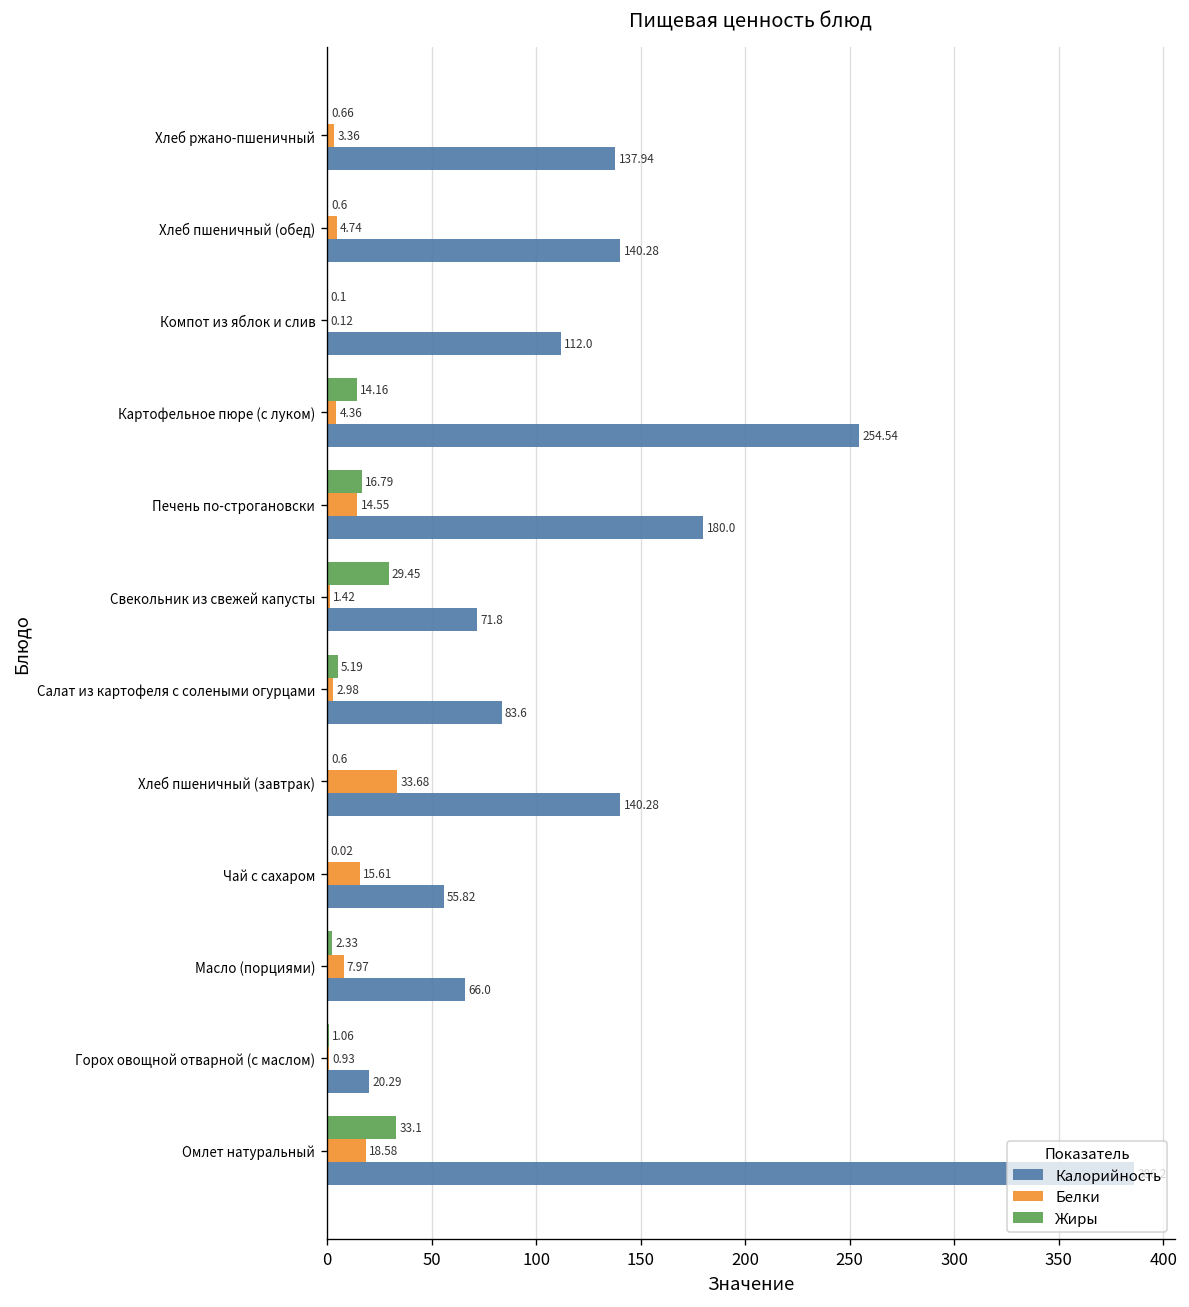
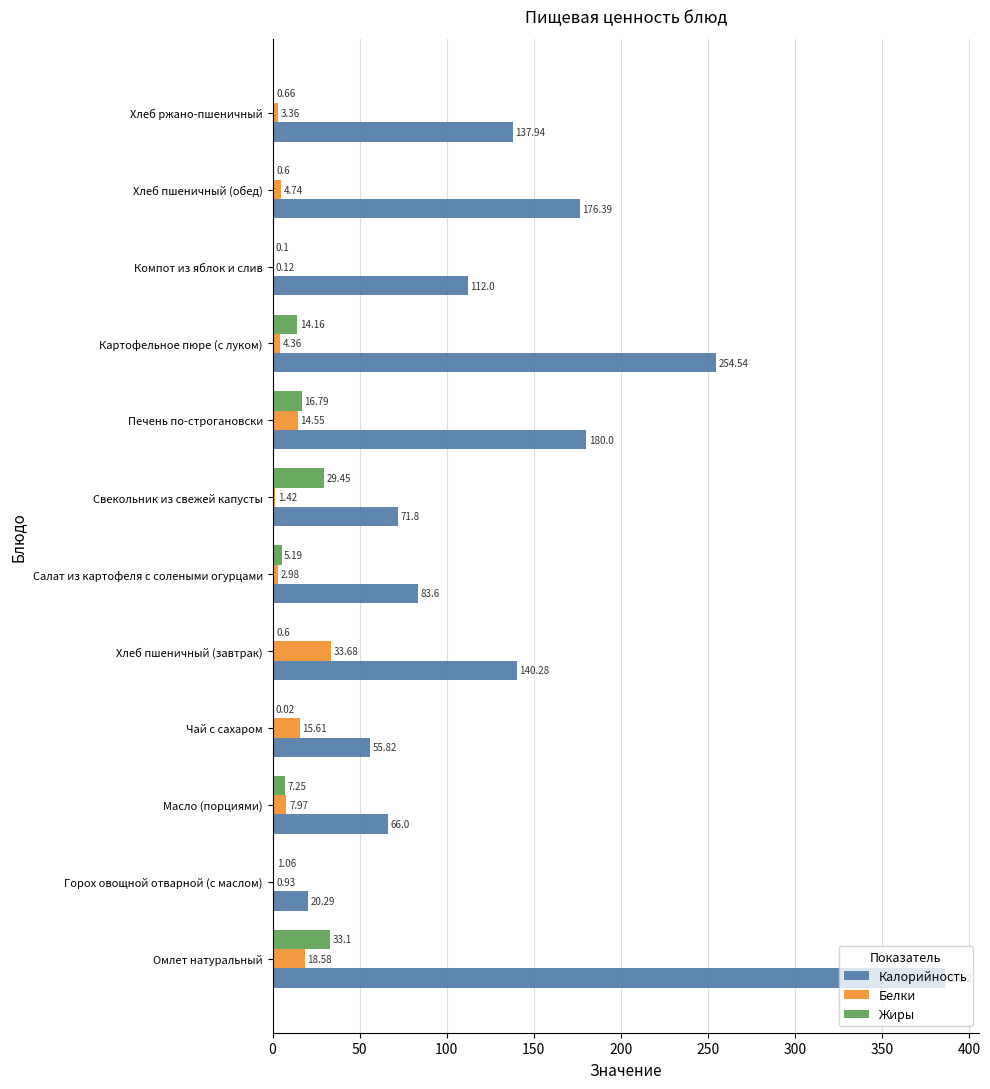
Калорийность, Хлеб пшеничный (обед): 140.28 -> 176.39
Жиры, Масло (порциями): 2.33 -> 7.25
